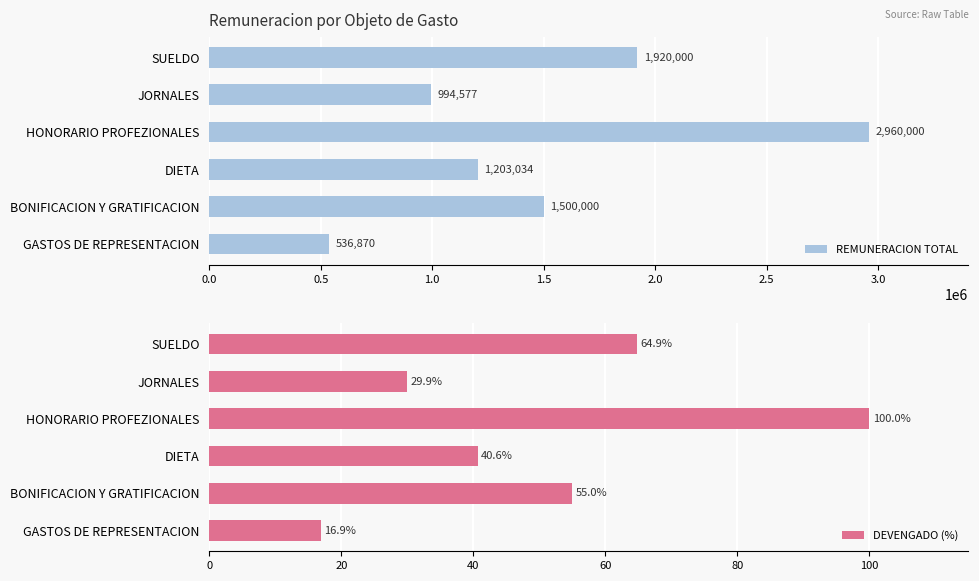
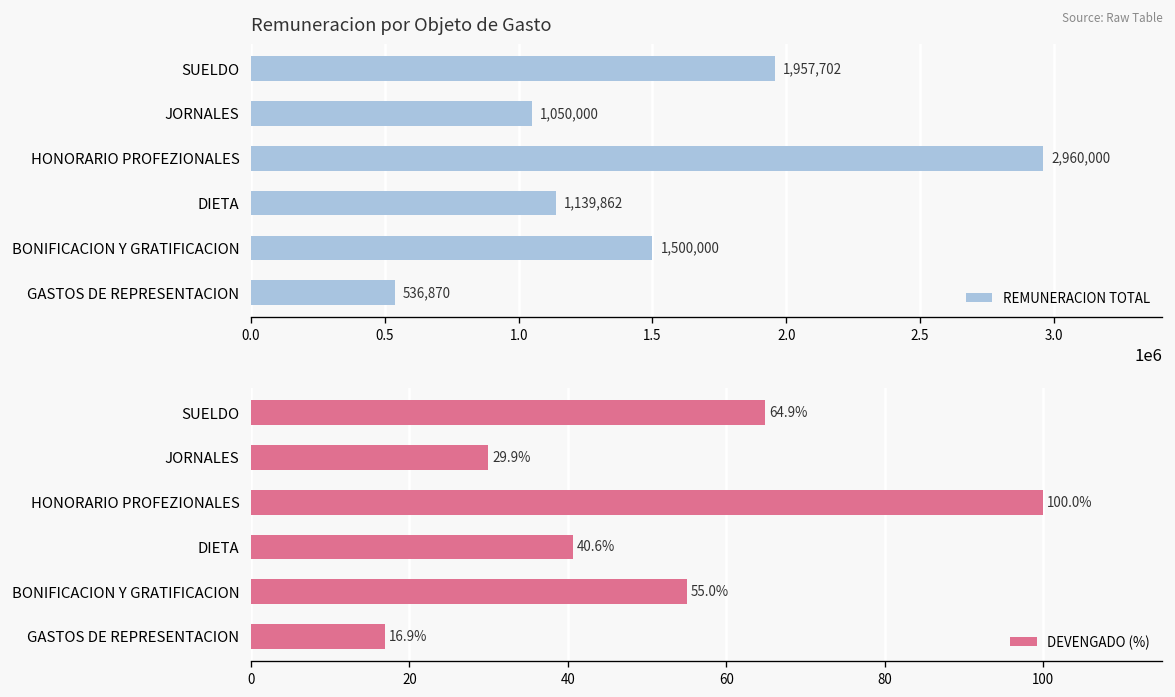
Remuneracion por Objeto de Gasto, SUELDO: 1,920,000 -> 1,957,702
Remuneracion por Objeto de Gasto, JORNALES: 994,577 -> 1,050,000
Remuneracion por Objeto de Gasto, DIETA: 1,203,034 -> 1,139,862
